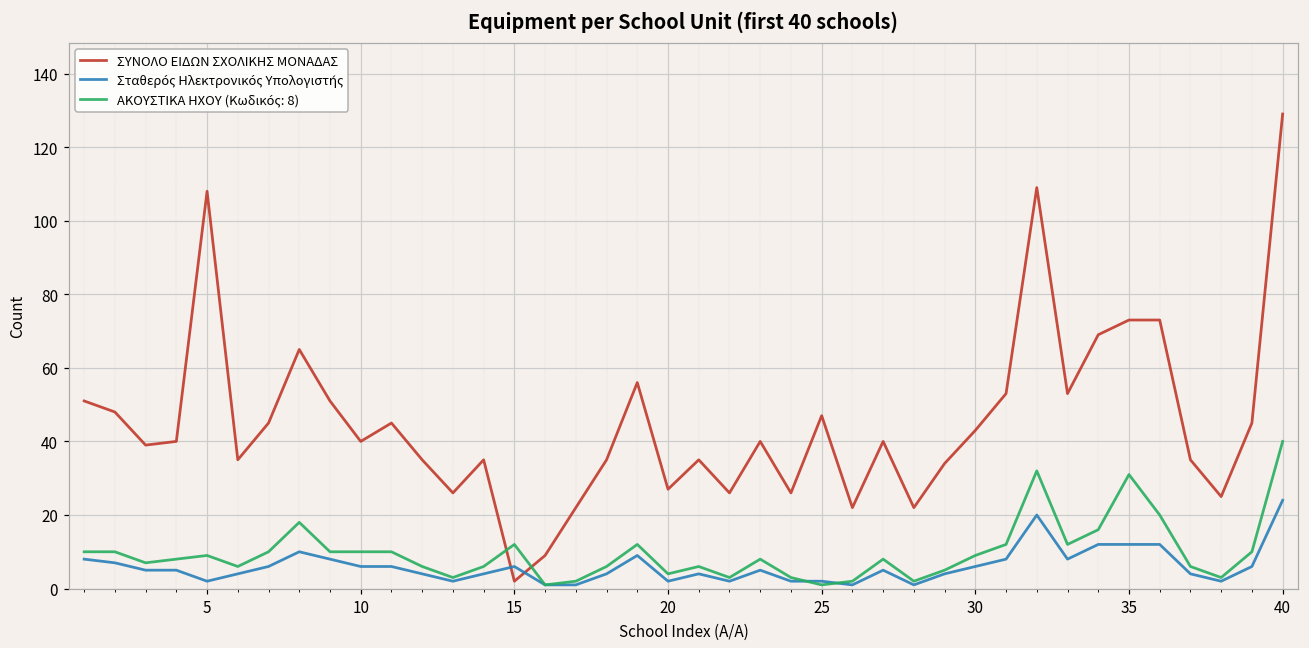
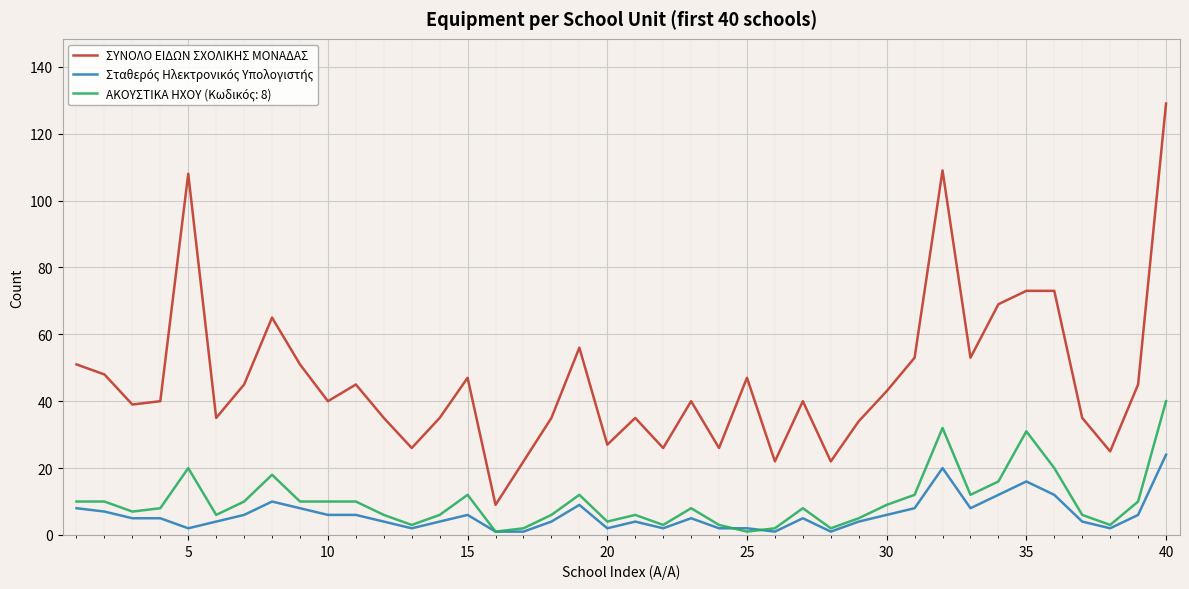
ΑΚΟΥΣΤΙΚΑ ΗΧΟΥ (Κωδικός: 8), 5: 9 -> 20
ΣΥΝΟΛΟ ΕΙΔΩΝ ΣΧΟΛΙΚΗΣ ΜΟΝΑΔΑΣ, 15: 2 -> 47
Σταθερός Ηλεκτρονικός Υπολογιστής, 35: 12 -> 16
